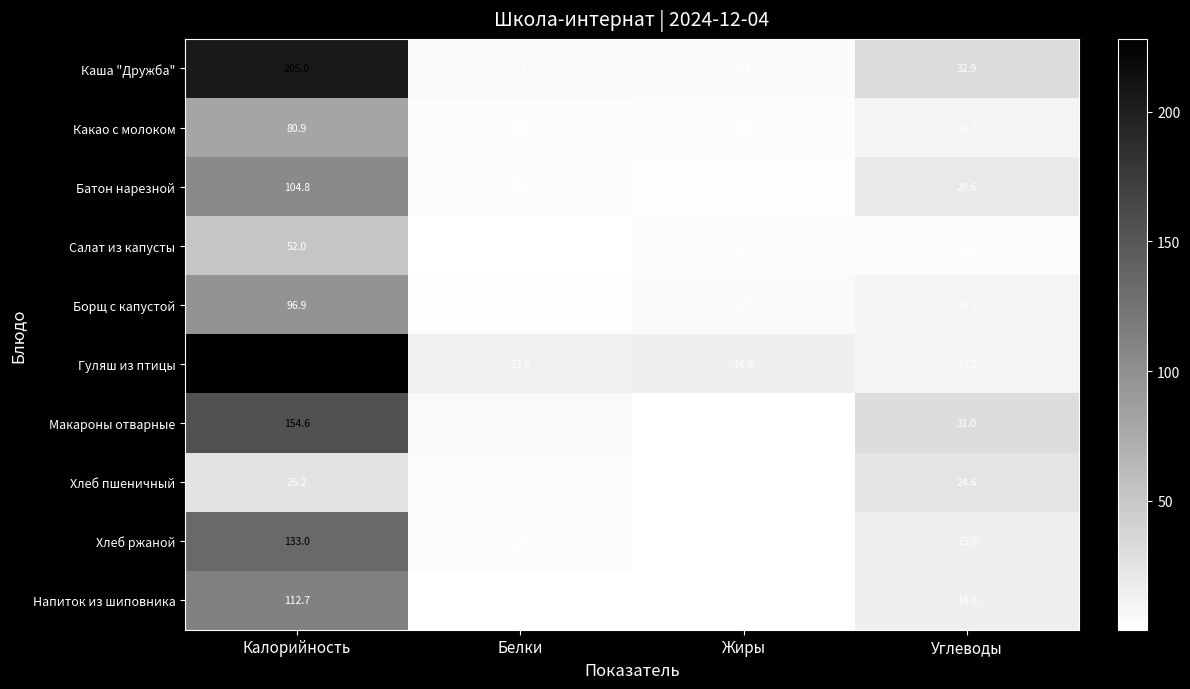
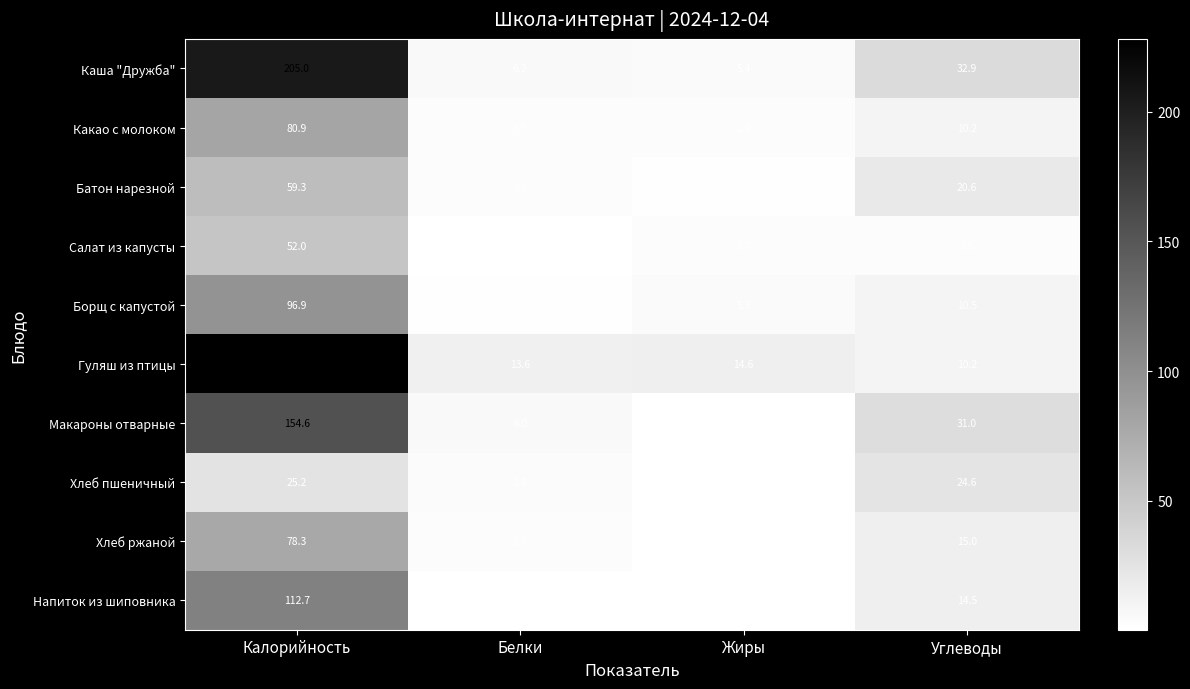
Батон нарезной, Калорийность: 104.8 -> 59.3
Хлеб ржаной, Калорийность: 133.0 -> 78.3
